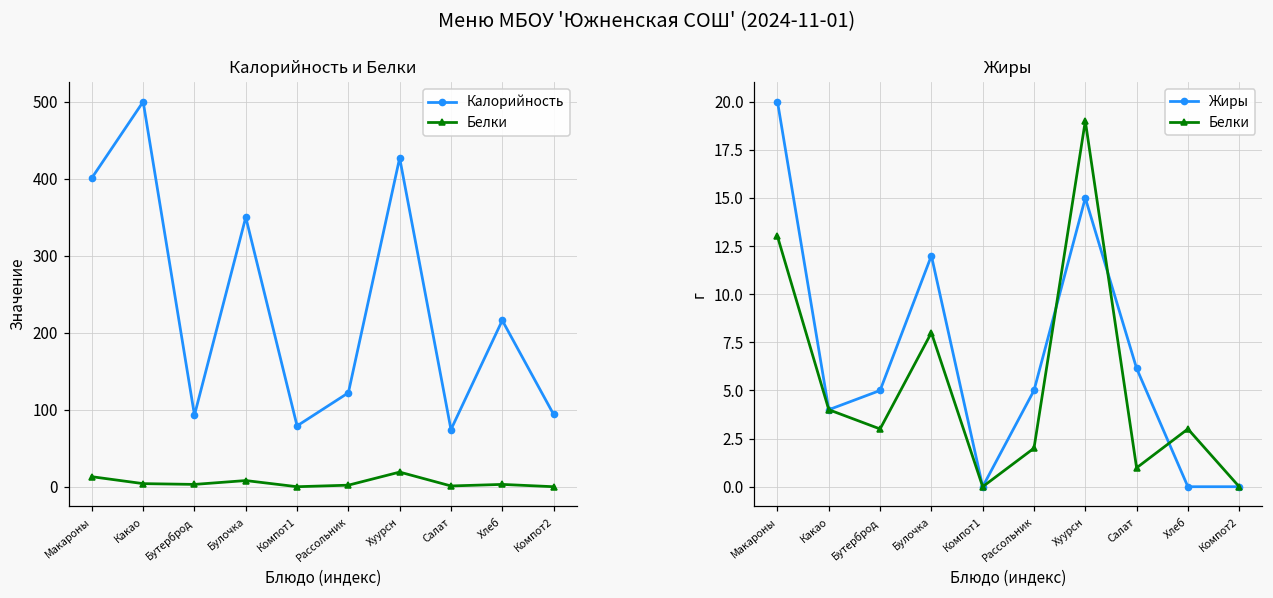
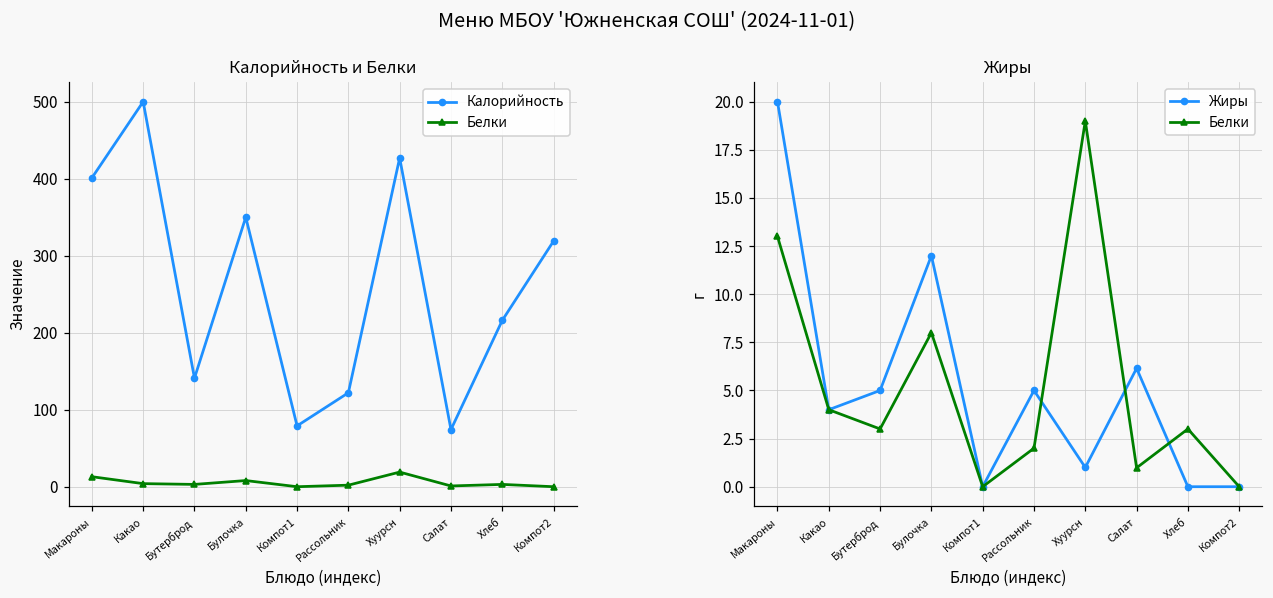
Калорийность и Белки, Калорийность, Бутерброд: 90 -> 140
Калорийность и Белки, Калорийность, Компот2: 90 -> 320
Жиры, Жиры, Хуурсн: 15 -> 1
